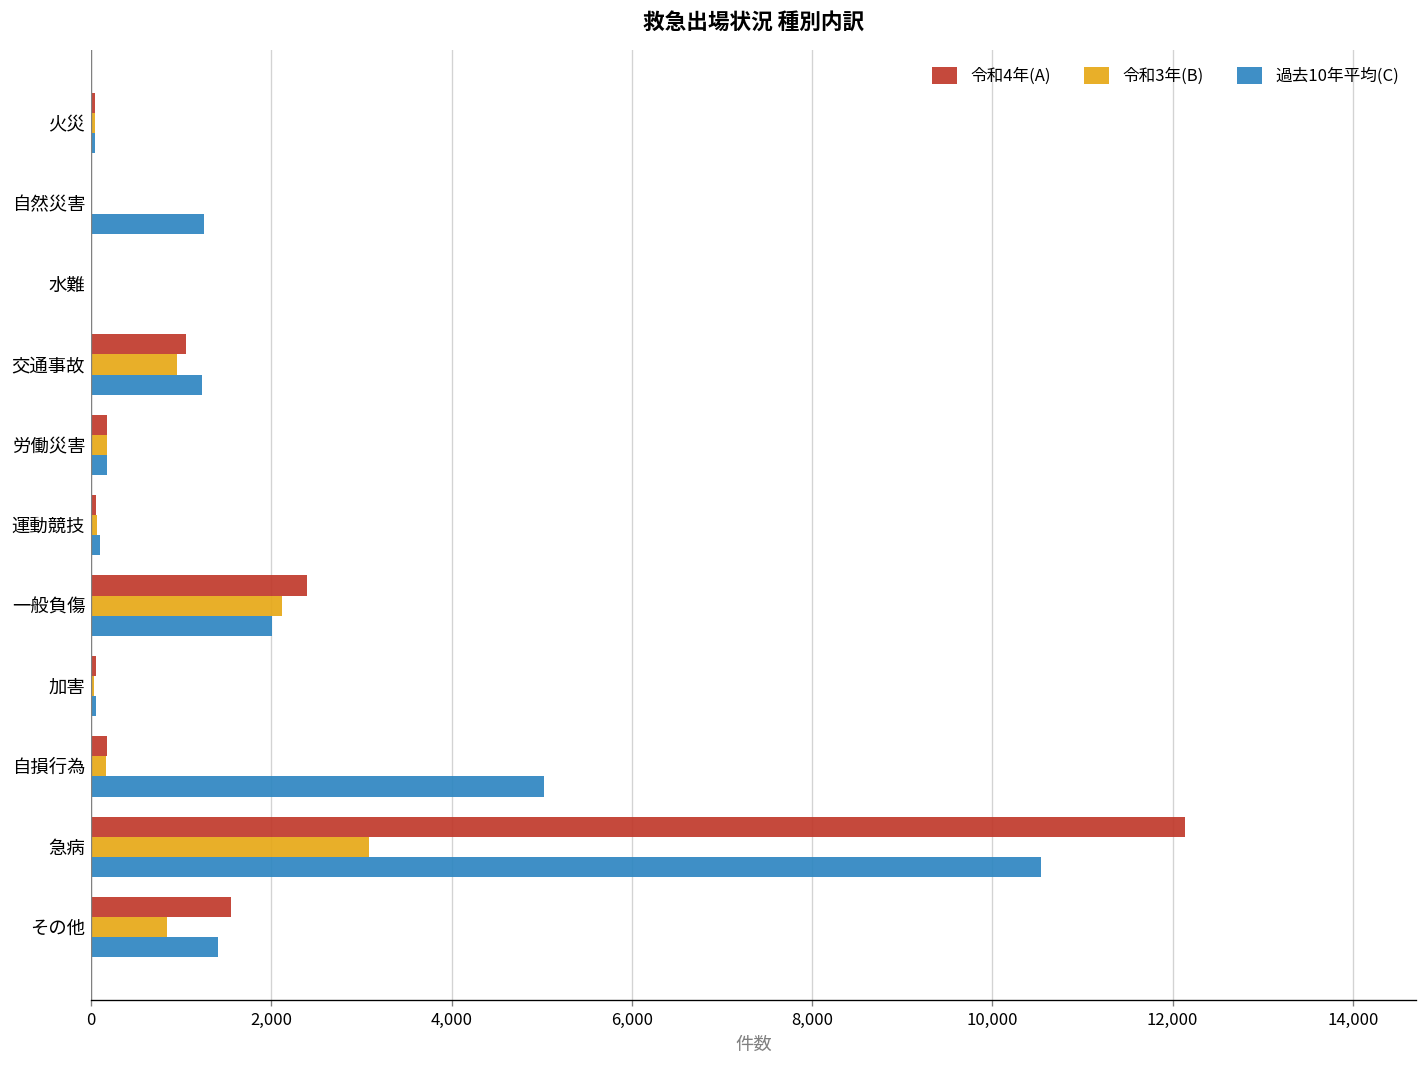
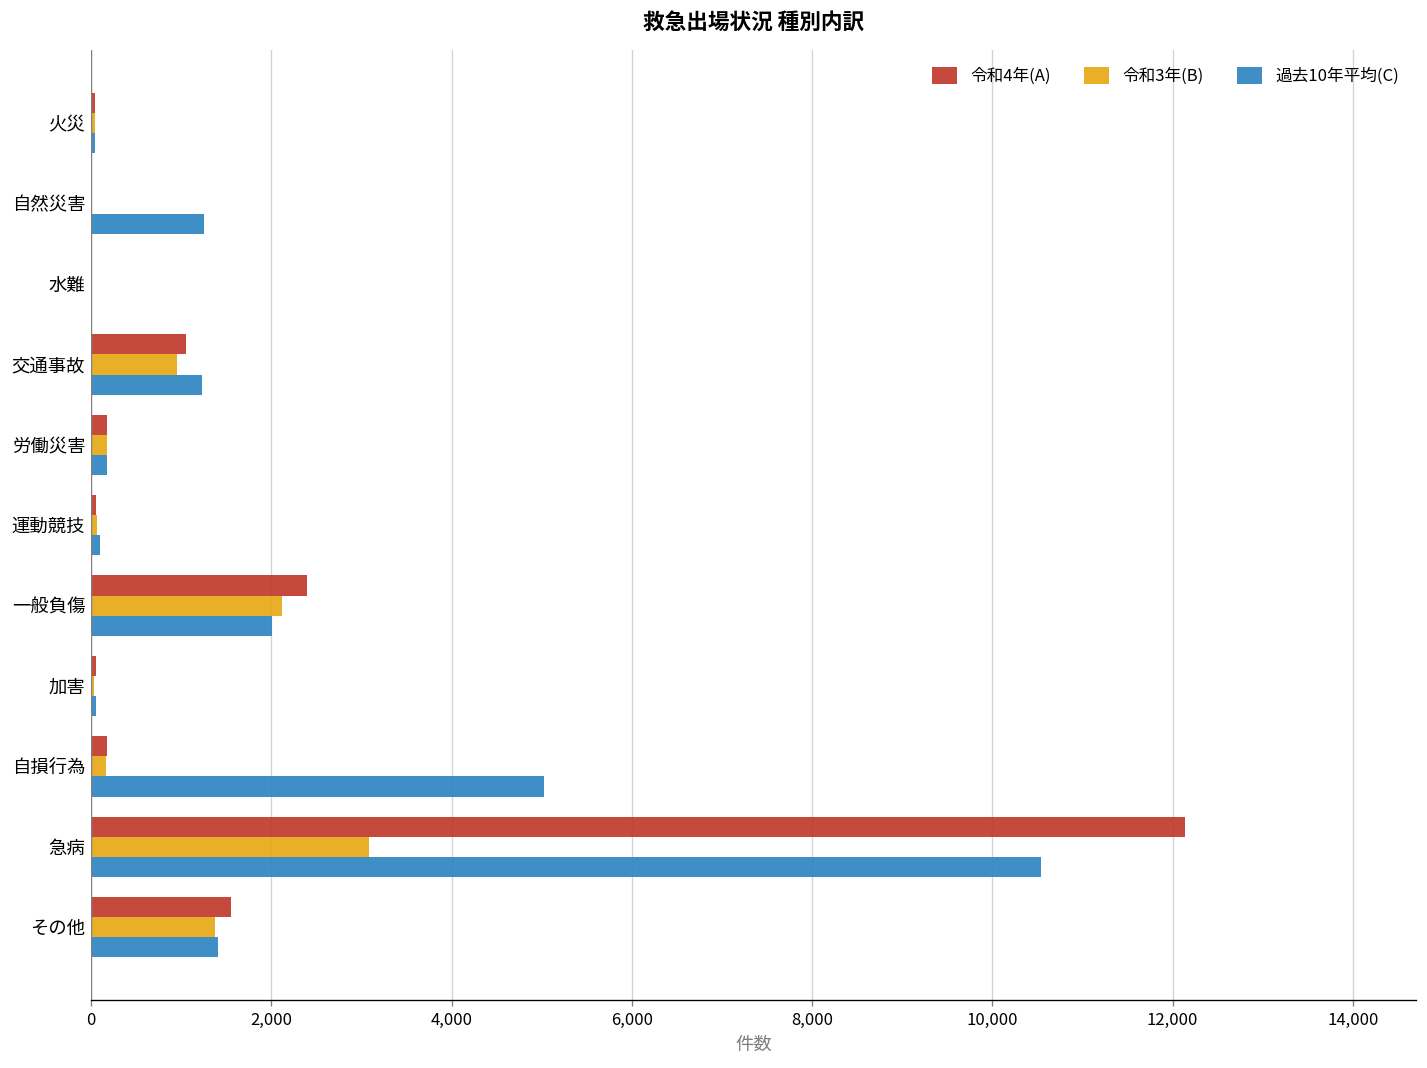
令和3年(B), その他: 800 -> 1,400
